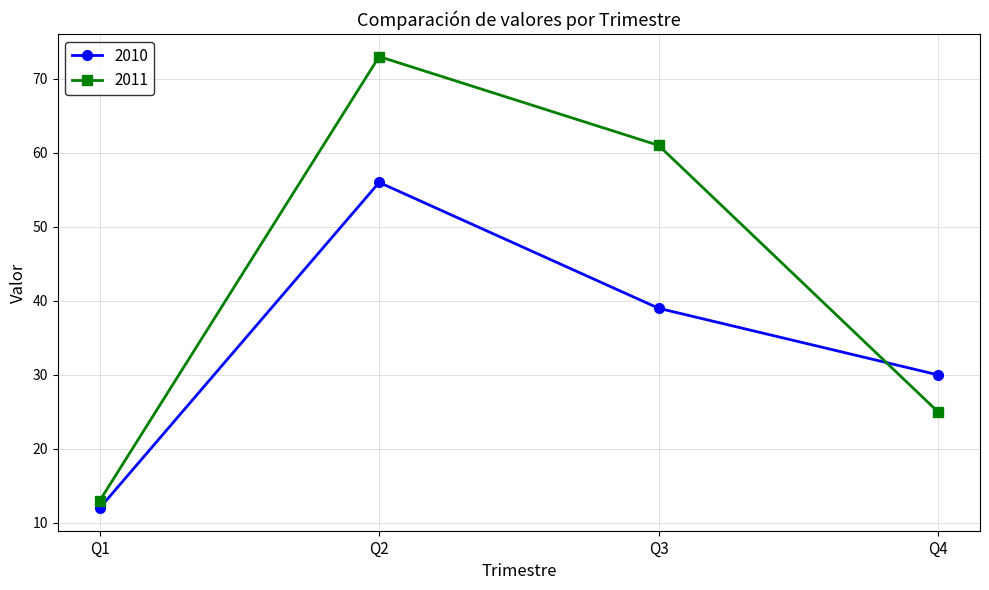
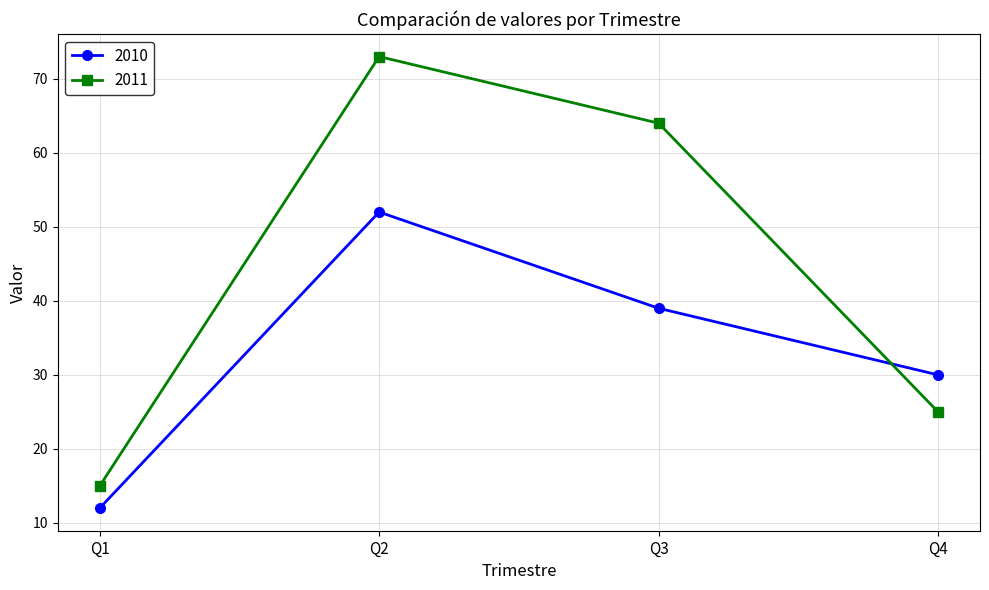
2011, Q1: 13 -> 15
2010, Q2: 56 -> 52
2011, Q3: 61 -> 64
